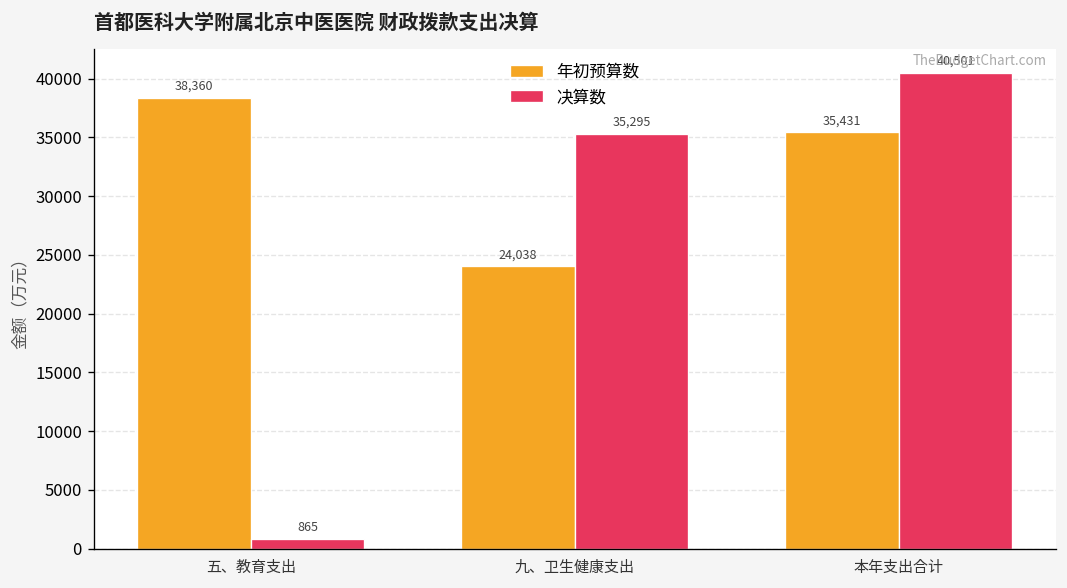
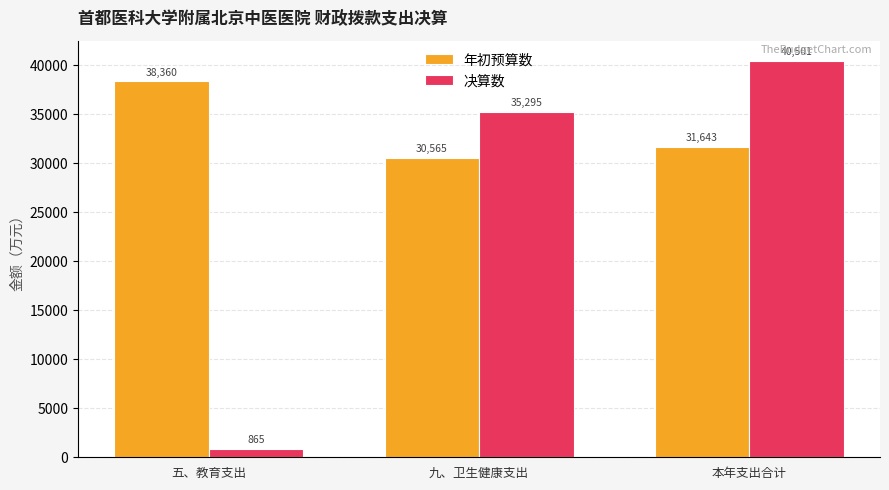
年初预算数, 九、卫生健康支出: 24,038 -> 30,565
年初预算数, 本年支出合计: 35,431 -> 31,643
